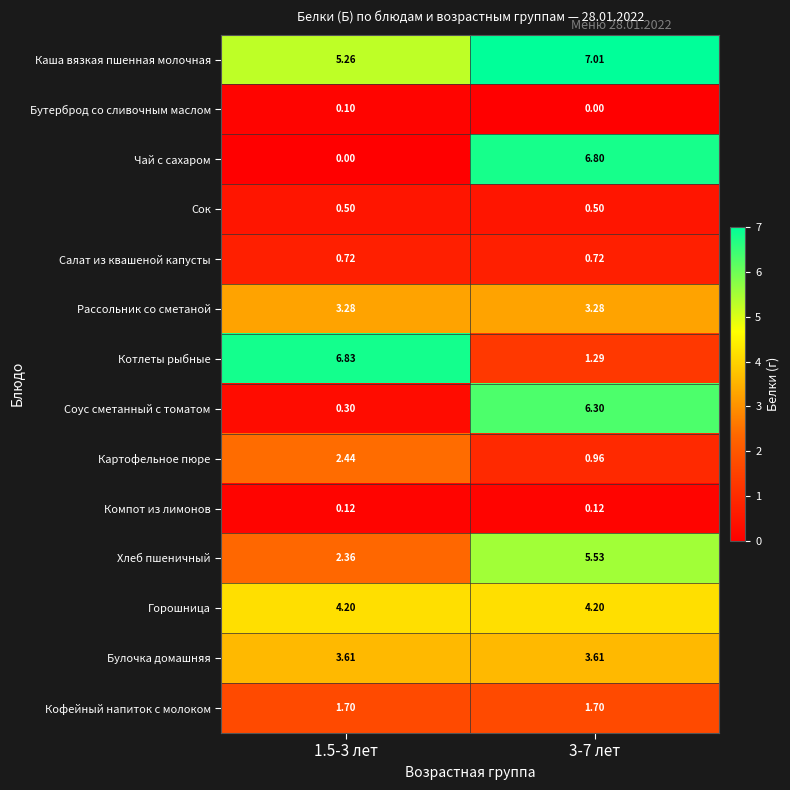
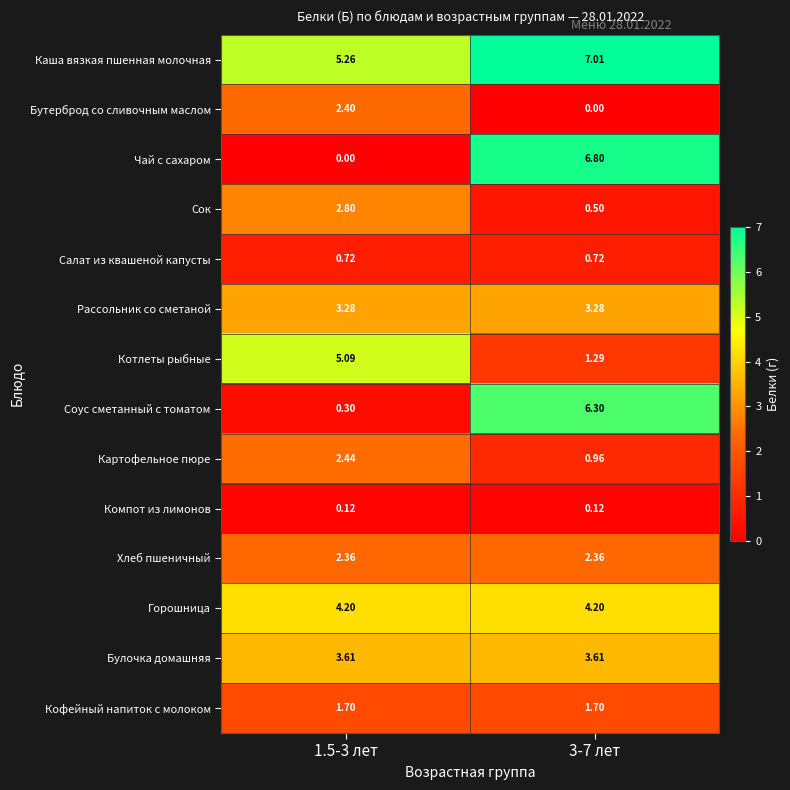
Бутерброд со сливочным маслом, 1.5-3 лет: 0.10 -> 2.40
Сок, 1.5-3 лет: 0.50 -> 2.80
Котлеты рыбные, 1.5-3 лет: 6.83 -> 5.09
Хлеб пшеничный, 3-7 лет: 5.53 -> 2.36
